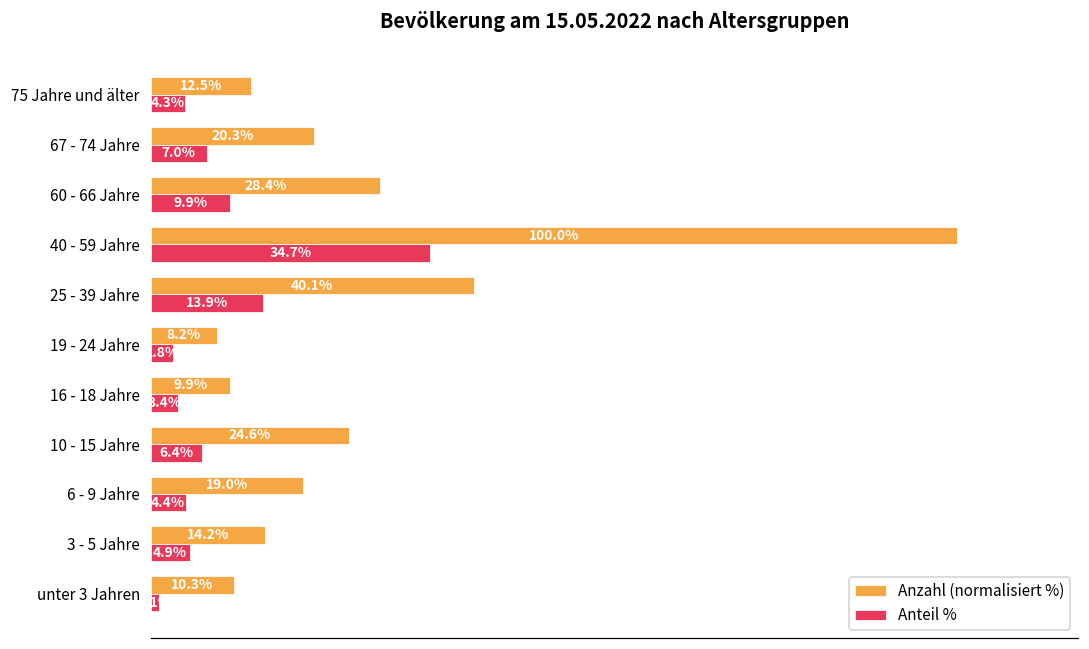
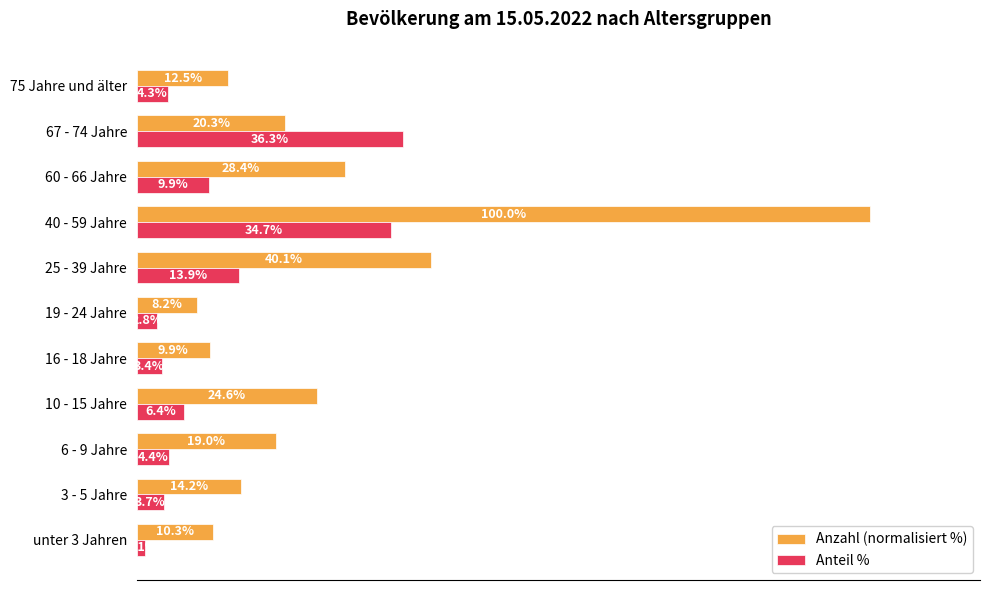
Anteil %, 67 - 74 Jahre: 7.0% -> 36.3%
Anteil %, 3 - 5 Jahre: 4.9% -> 3.7%
